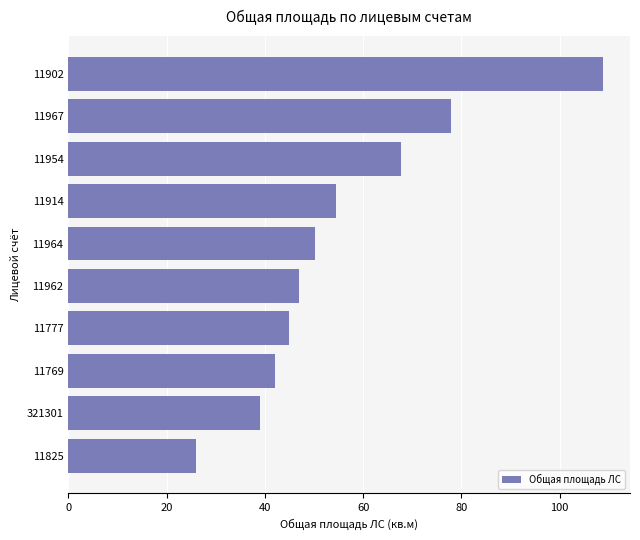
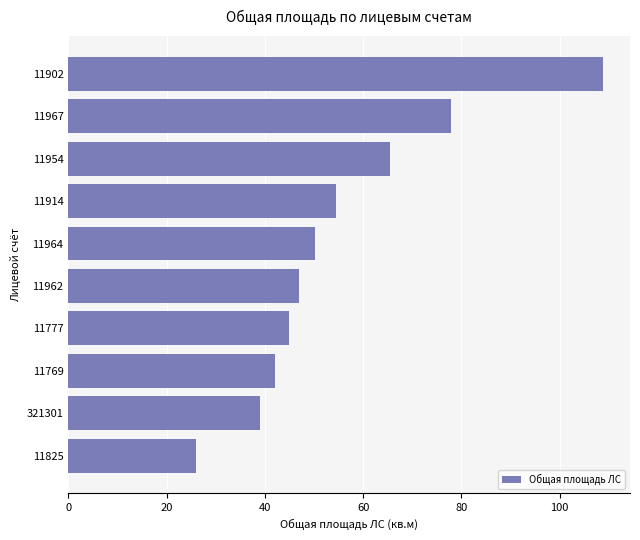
11954: 68 -> 66
